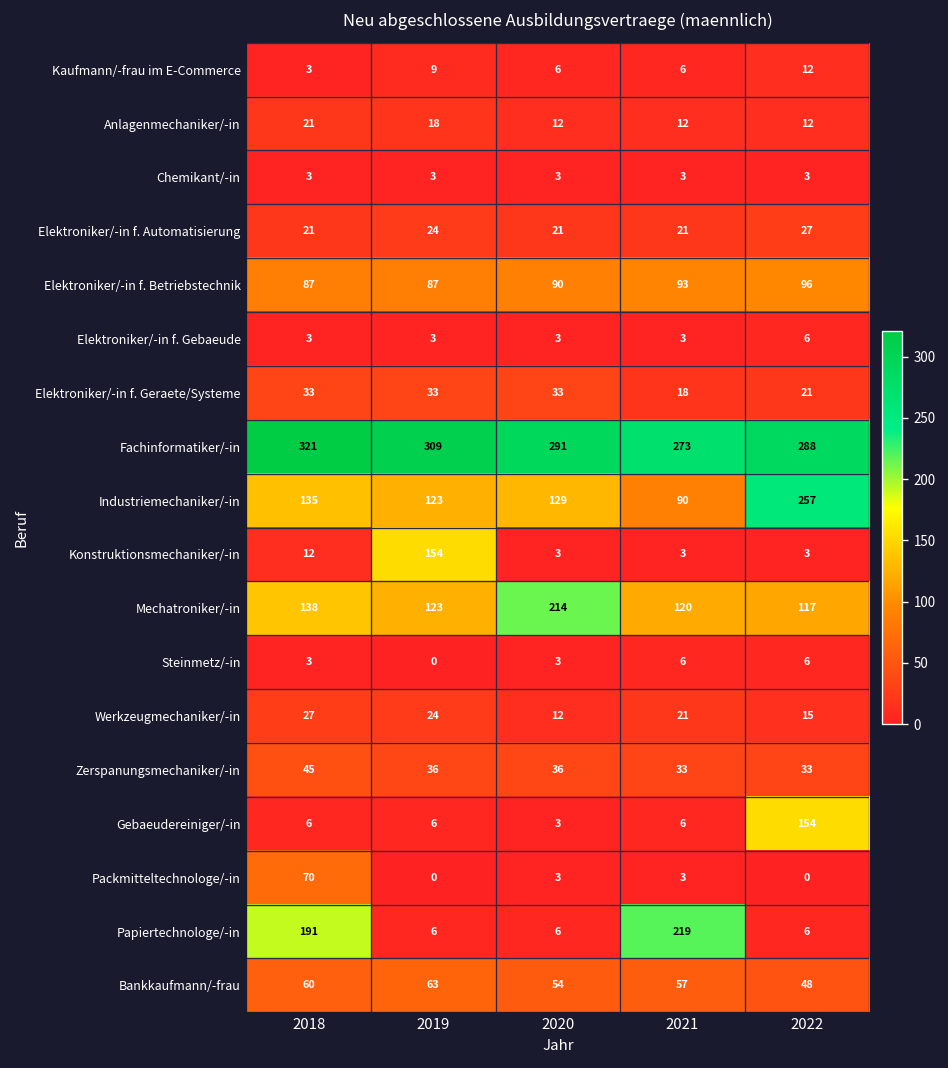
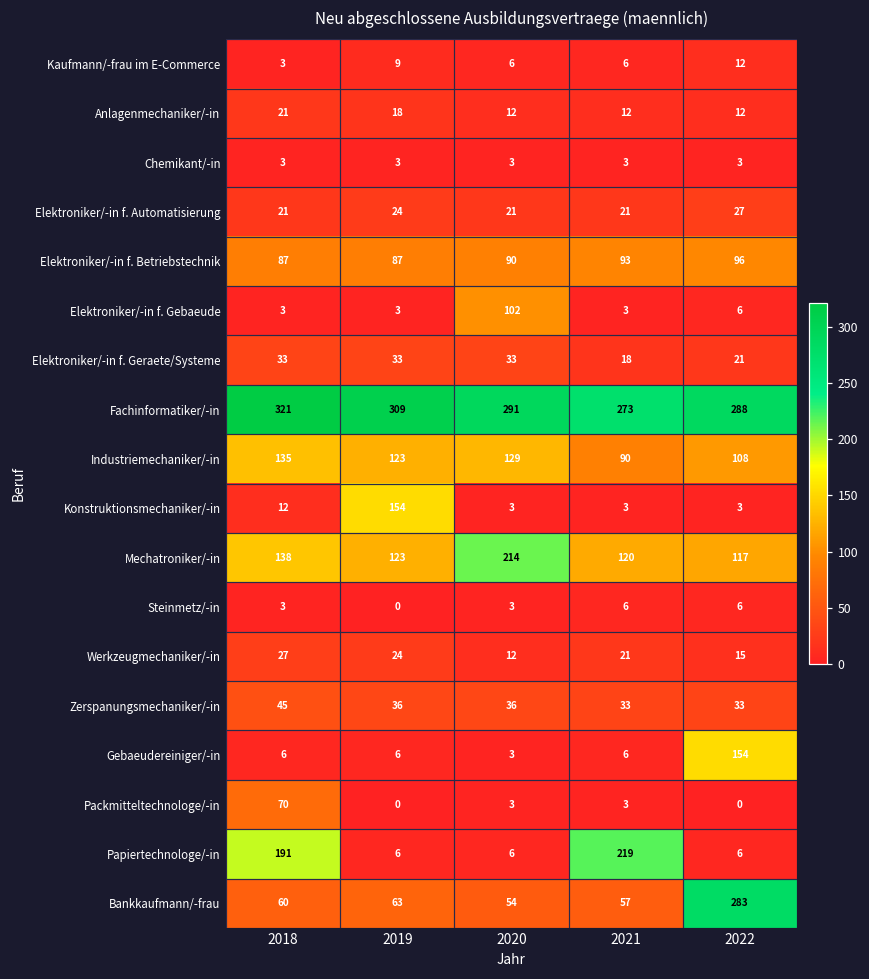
Elektroniker/-in f. Gebaeude, 2020: 3 -> 102
Industriemechaniker/-in, 2022: 257 -> 108
Bankkaufmann/-frau, 2022: 48 -> 283
